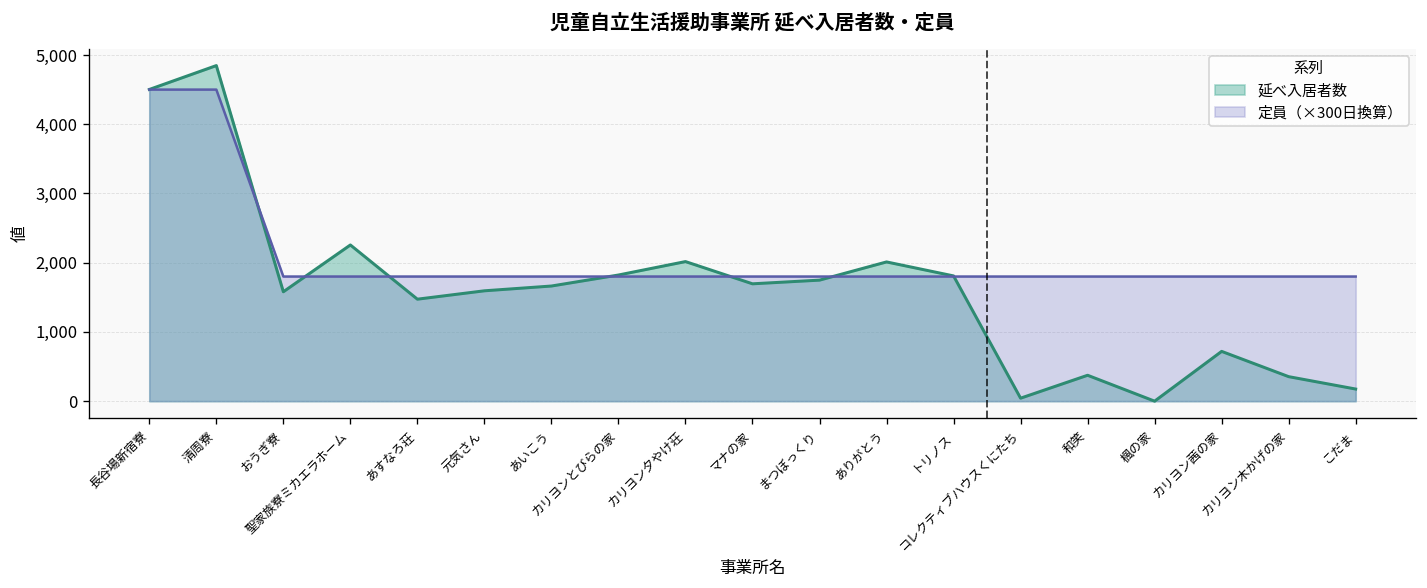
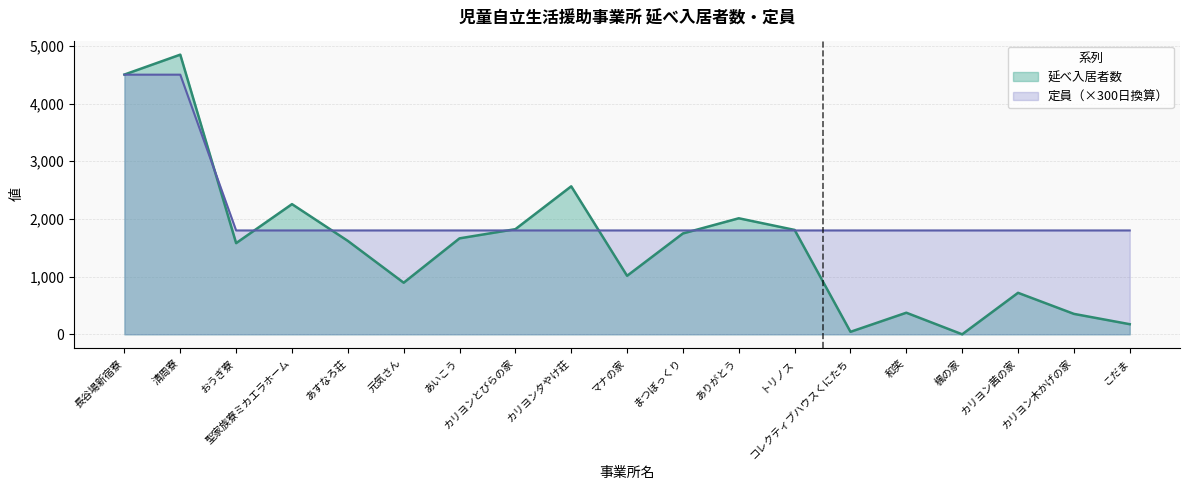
延べ入居者数, あすなろ荘: 1,500 -> 1,600
延べ入居者数, 元気さん: 1,600 -> 900
延べ入居者数, カリヨン夕やけ荘: 2,000 -> 2,600
延べ入居者数, マナの家: 1,700 -> 1,000
